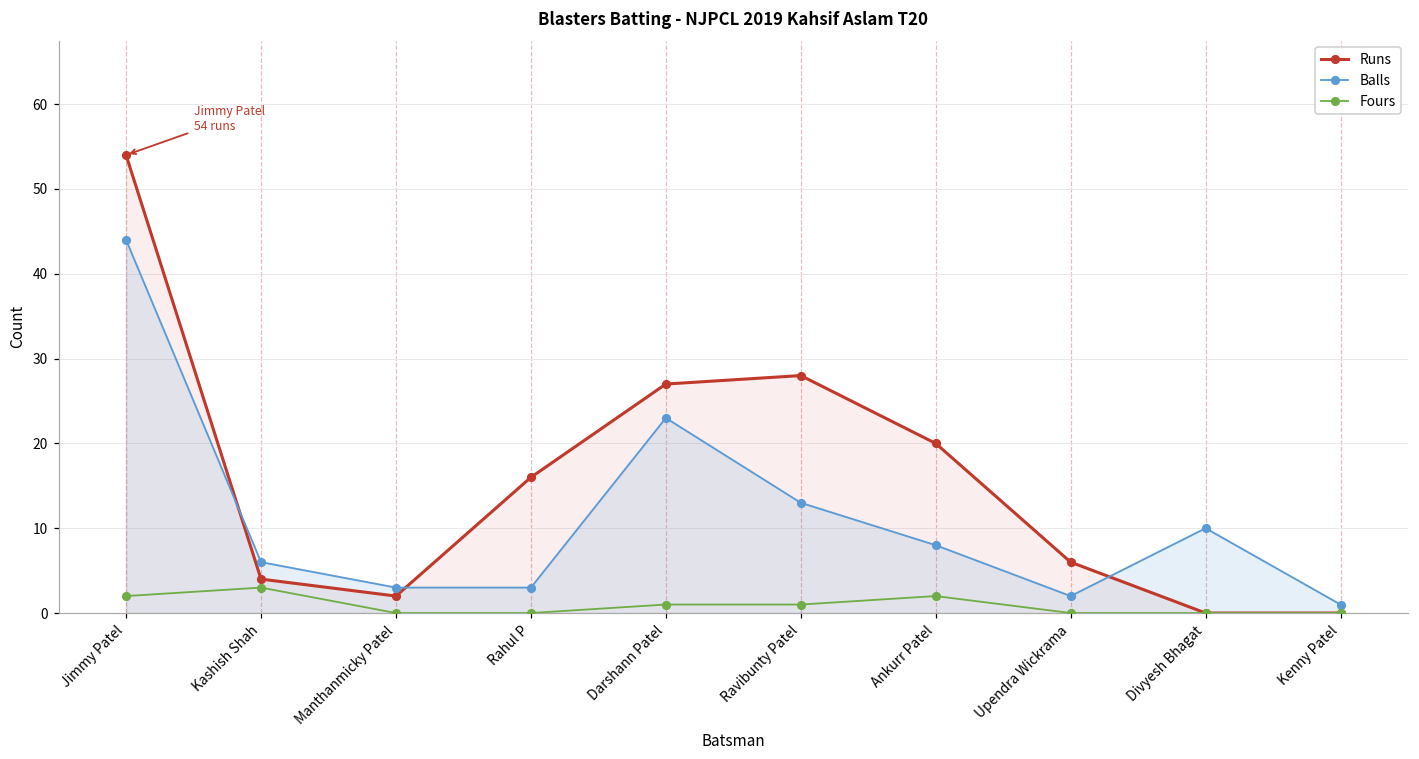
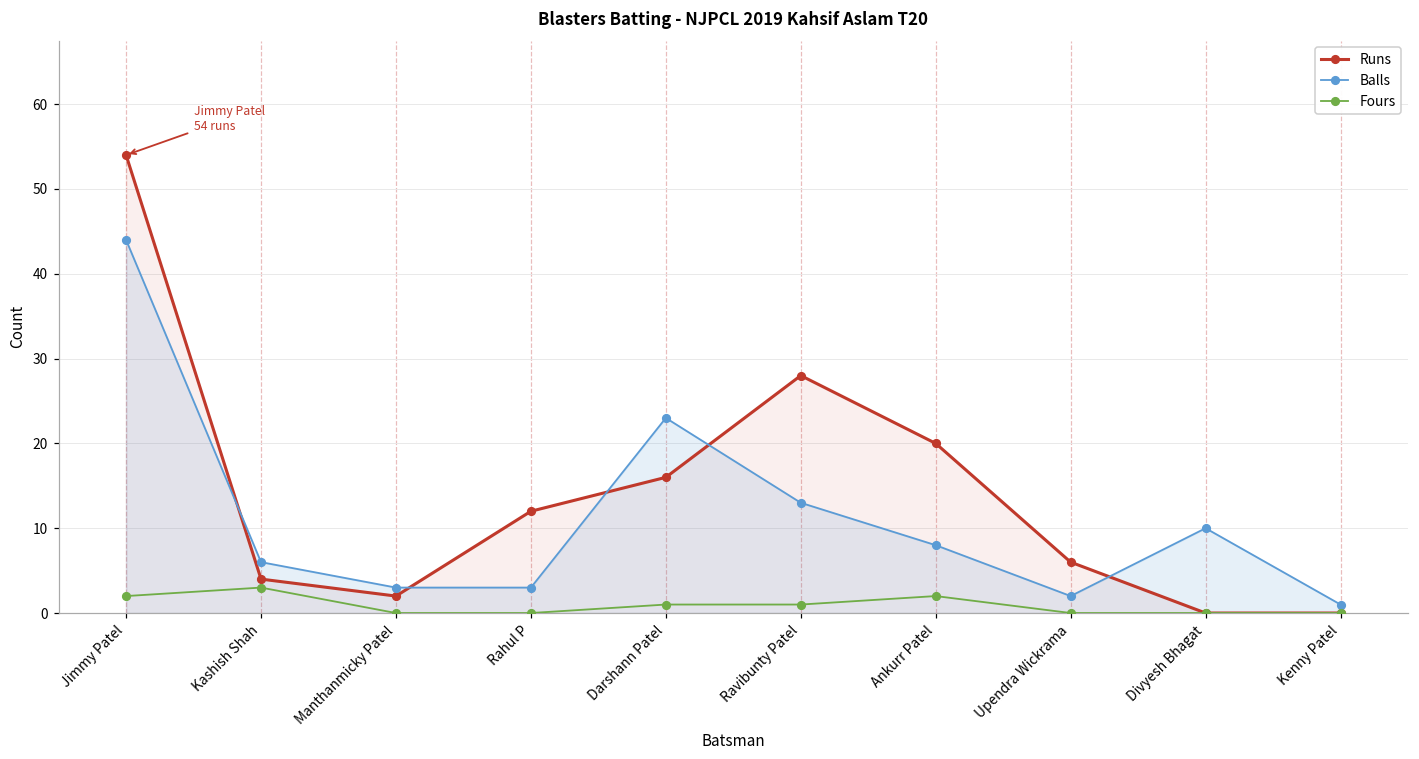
Runs, Rahul P: 16 -> 12
Runs, Darshann Patel: 27 -> 16
